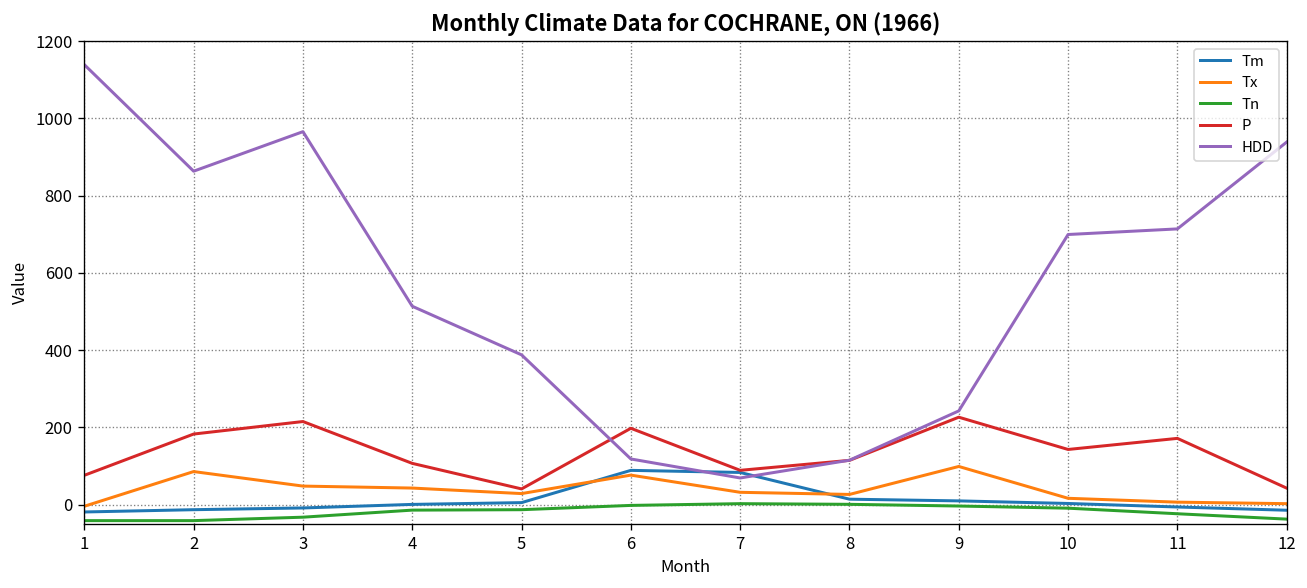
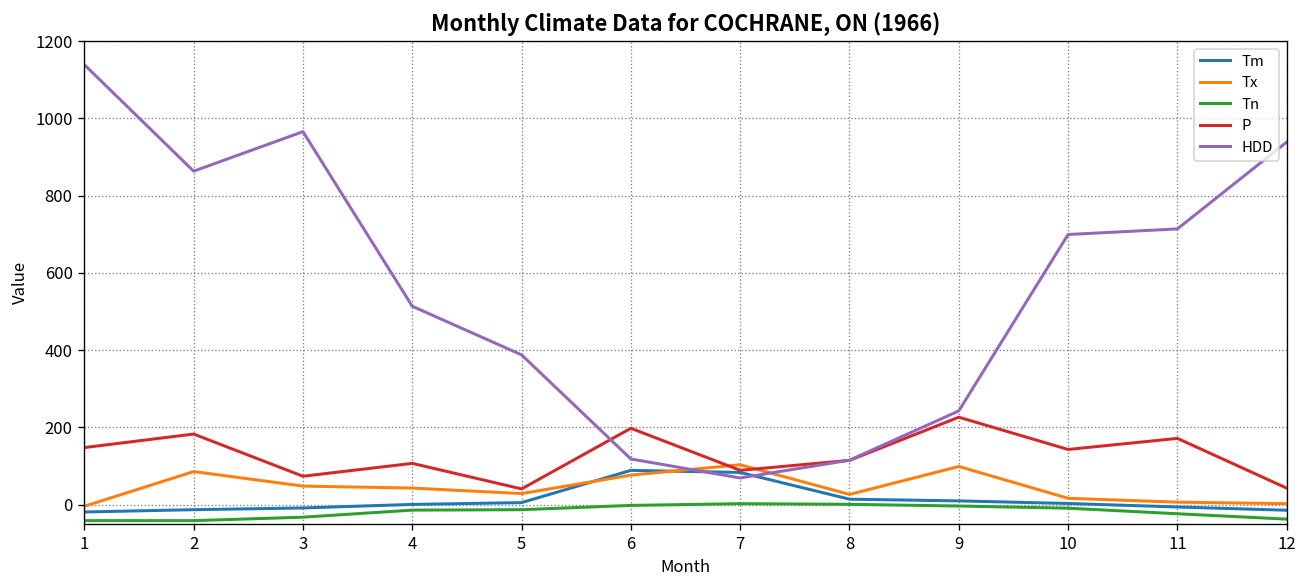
P, 1: 80 -> 150
P, 3: 220 -> 70
Tx, 7: 30 -> 100
